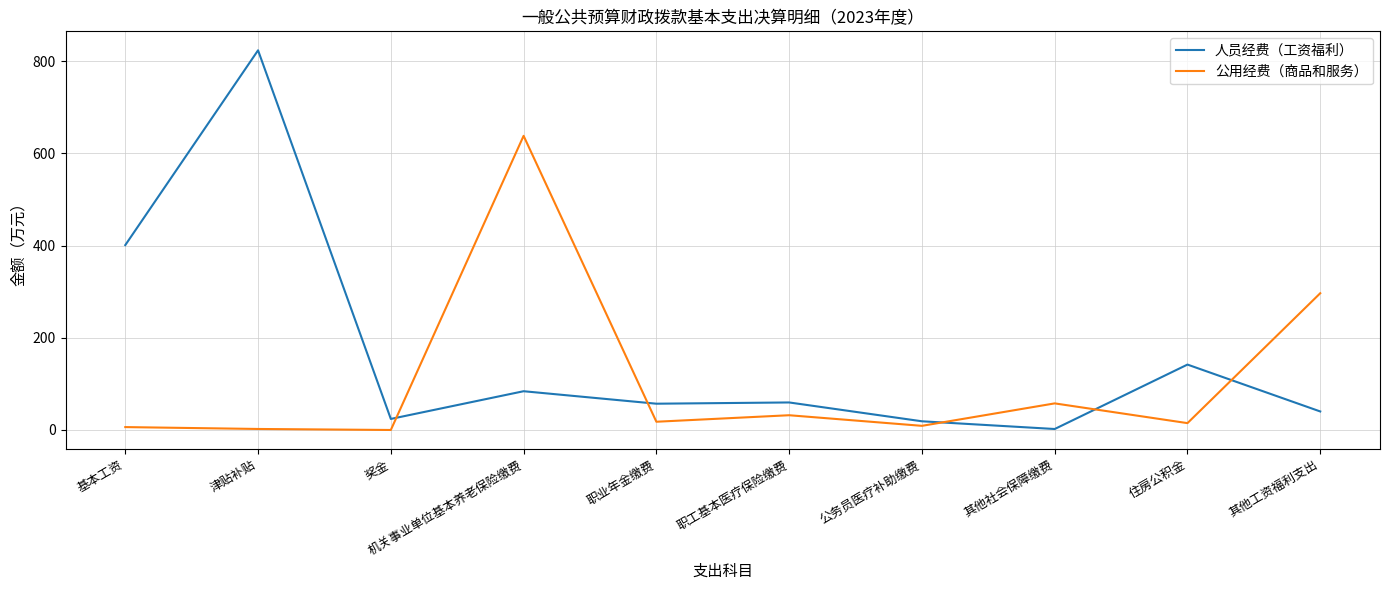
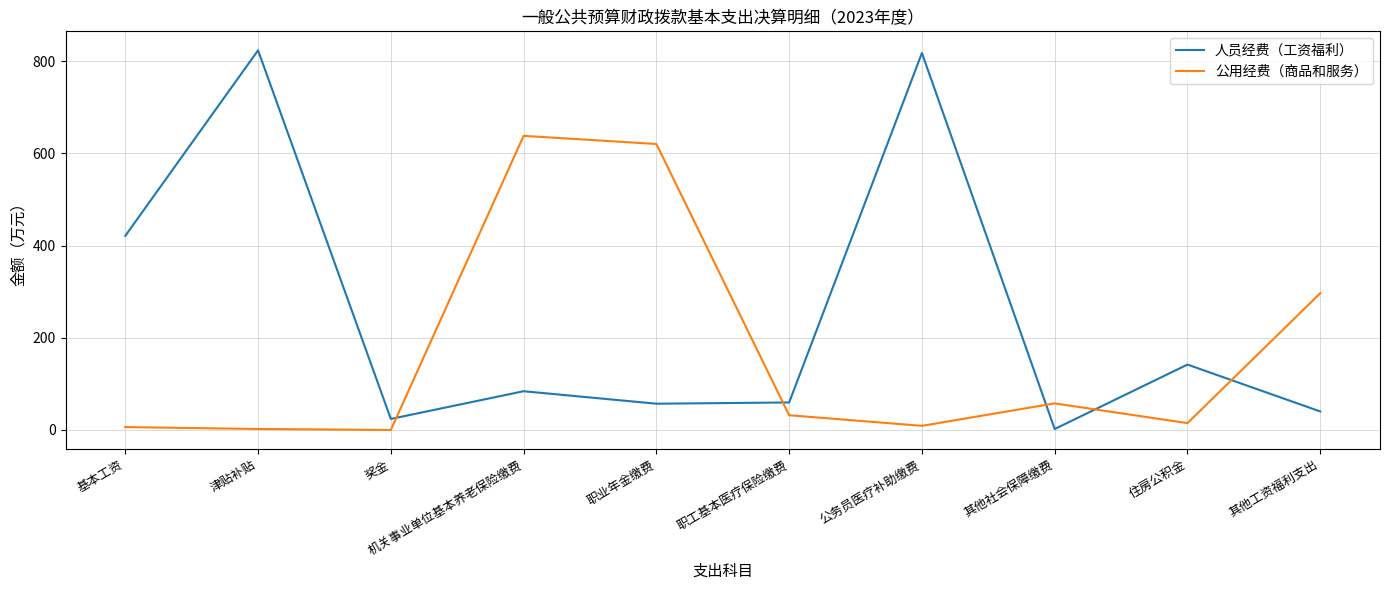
人员经费（工资福利）, 基本工资: 400 -> 420
公用经费（商品和服务）, 职业年金缴费: 20 -> 620
人员经费（工资福利）, 公务员医疗补助缴费: 20 -> 820
